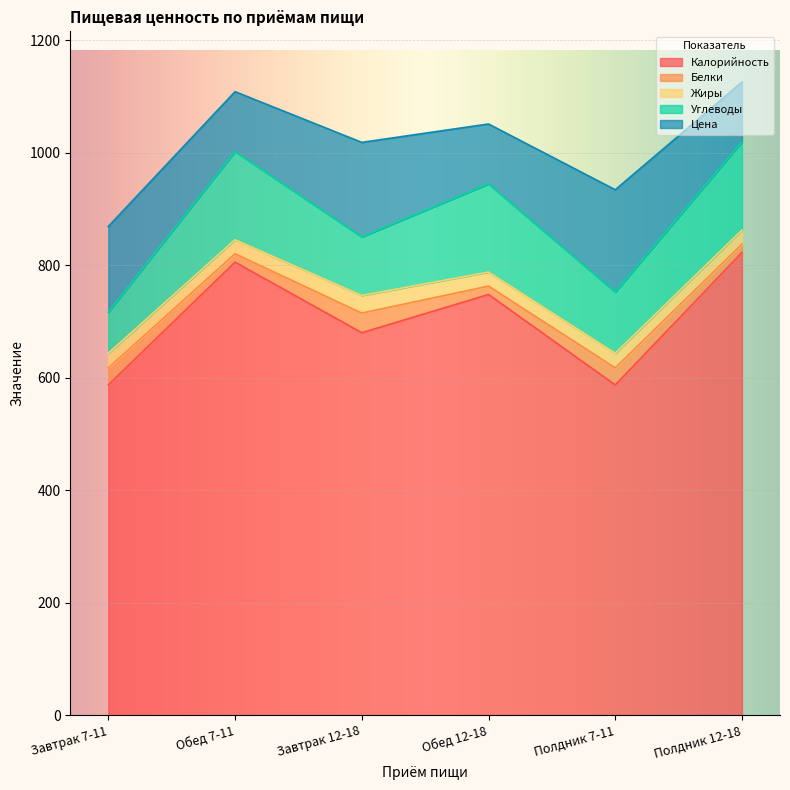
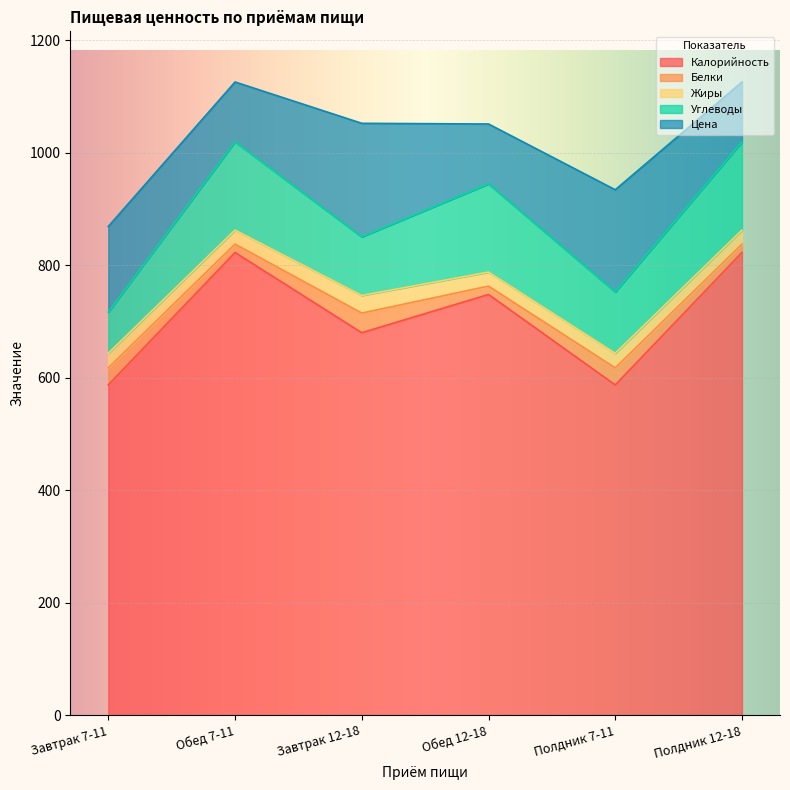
Калорийность, Обед 7-11: 810 -> 820
Цена, Завтрак 12-18: 170 -> 200
